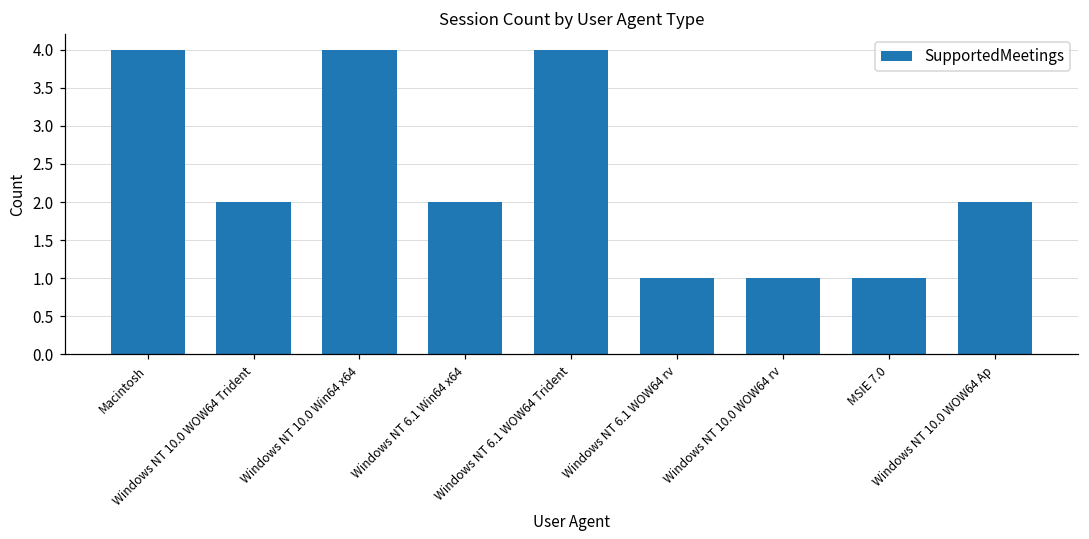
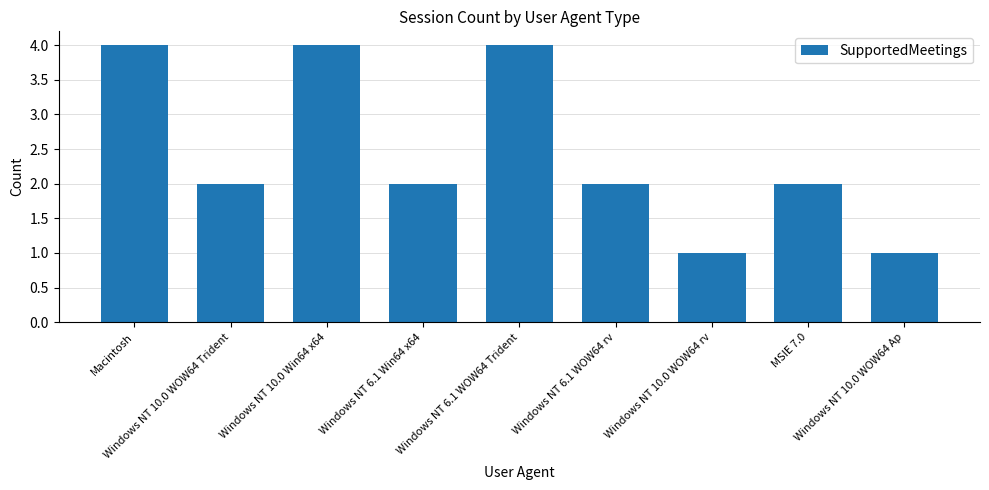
Windows NT 6.1 WOW64 rv: 1 -> 2
MSIE 7.0: 1 -> 2
Windows NT 10.0 WOW64 Ap: 2 -> 1
